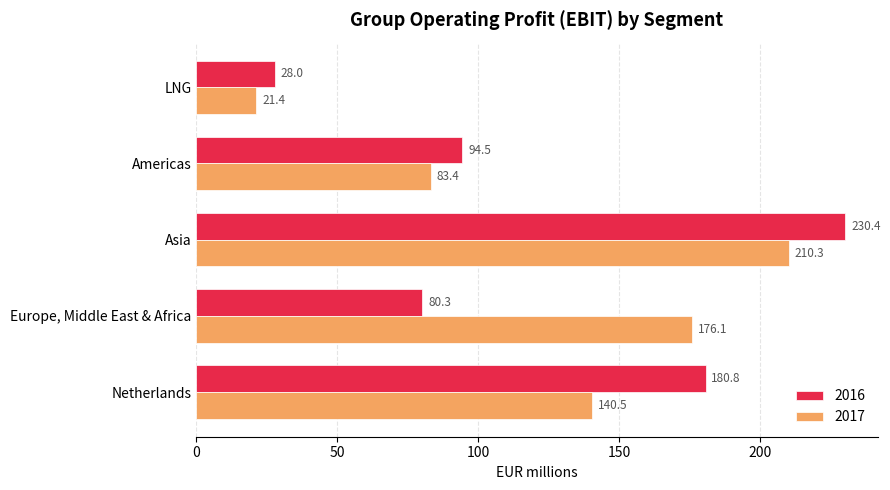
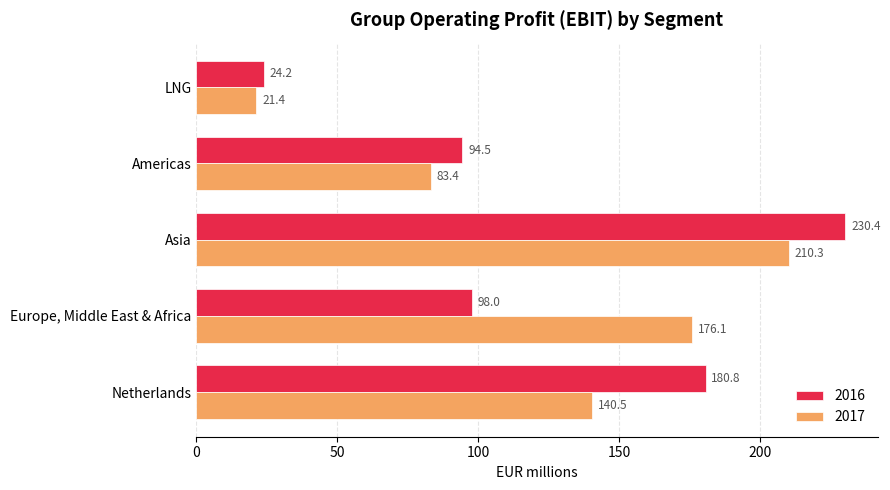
2016, LNG: 28.0 -> 24.2
2016, Europe, Middle East & Africa: 80.3 -> 98.0
